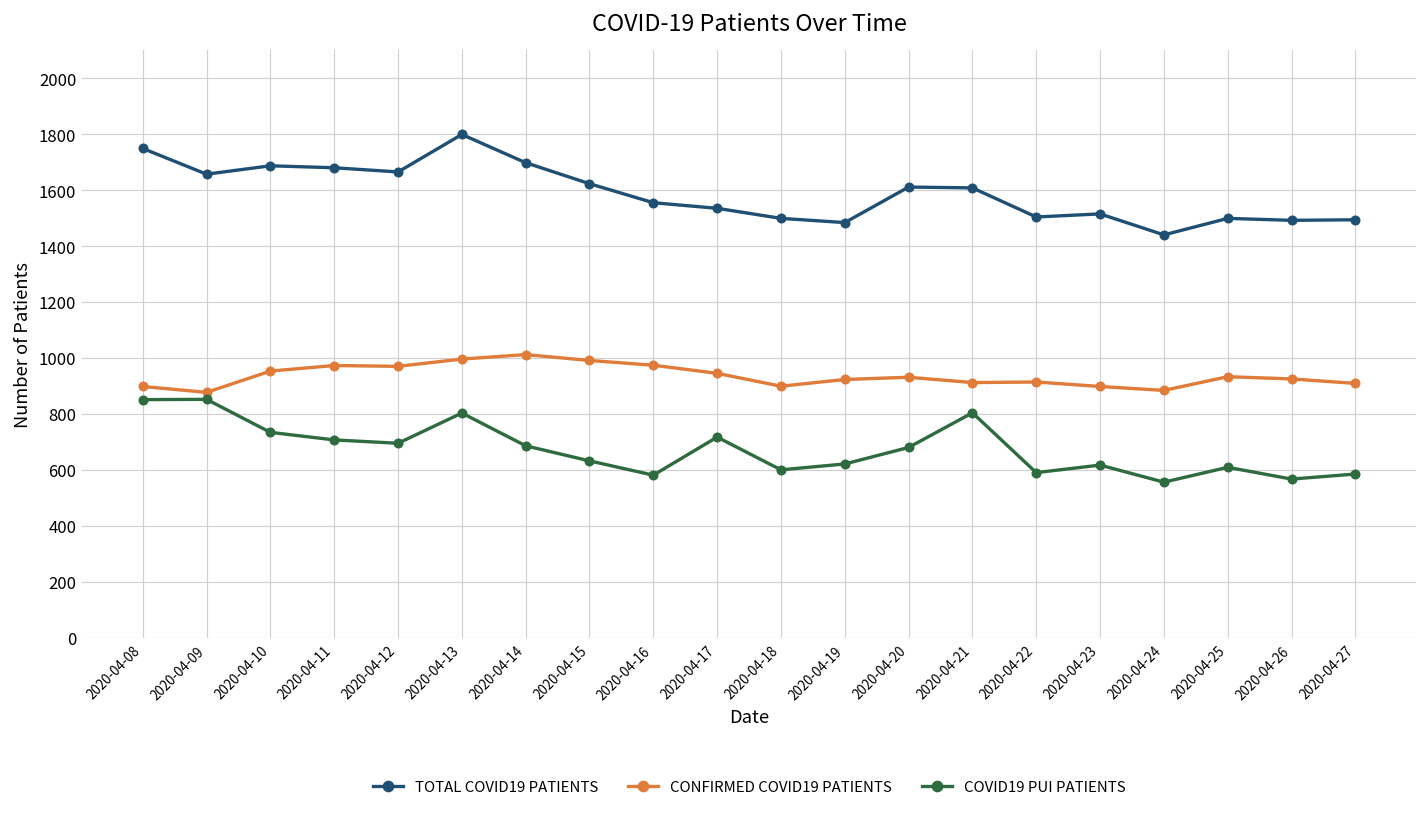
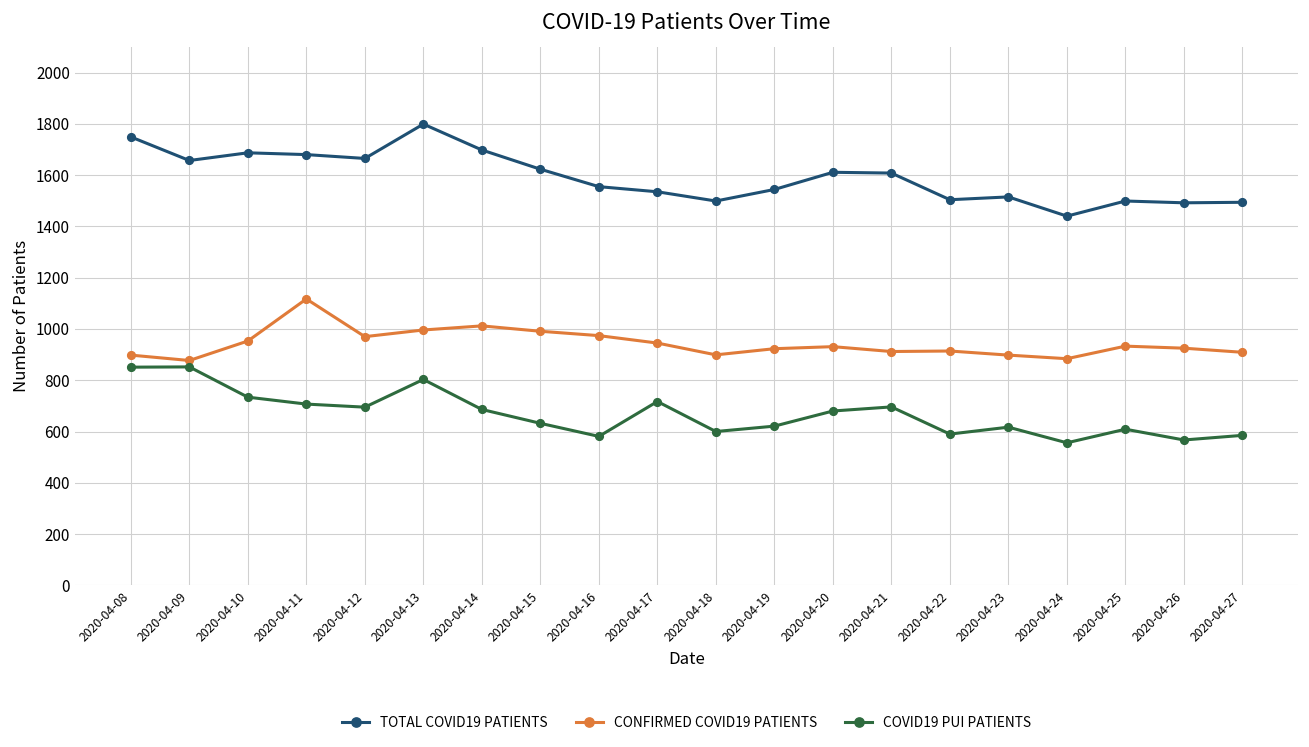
CONFIRMED COVID19 PATIENTS, 2020-04-11: 970 -> 1120
TOTAL COVID19 PATIENTS, 2020-04-19: 1480 -> 1540
COVID19 PUI PATIENTS, 2020-04-21: 800 -> 700
